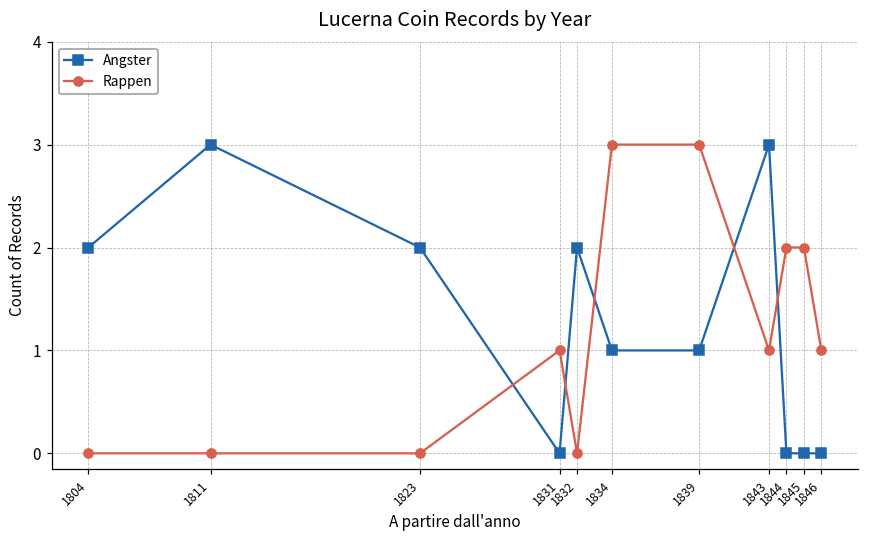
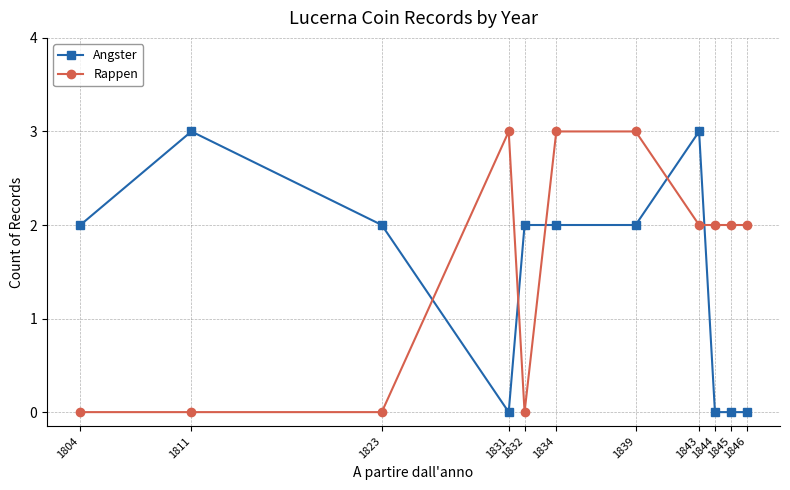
Rappen, 1831: 1 -> 3
Angster, 1834: 1 -> 2
Angster, 1839: 1 -> 2
Rappen, 1843: 1 -> 2
Rappen, 1846: 1 -> 2
